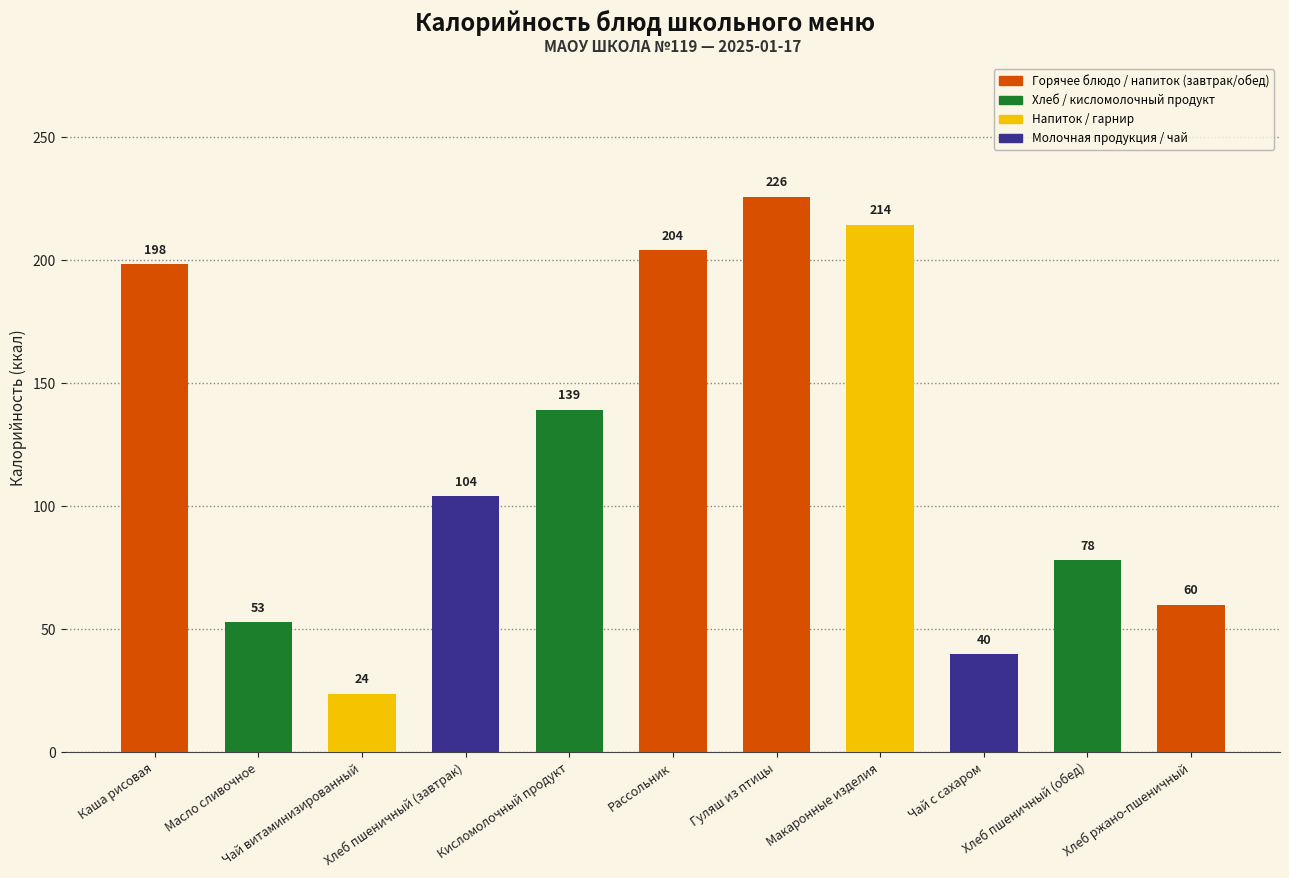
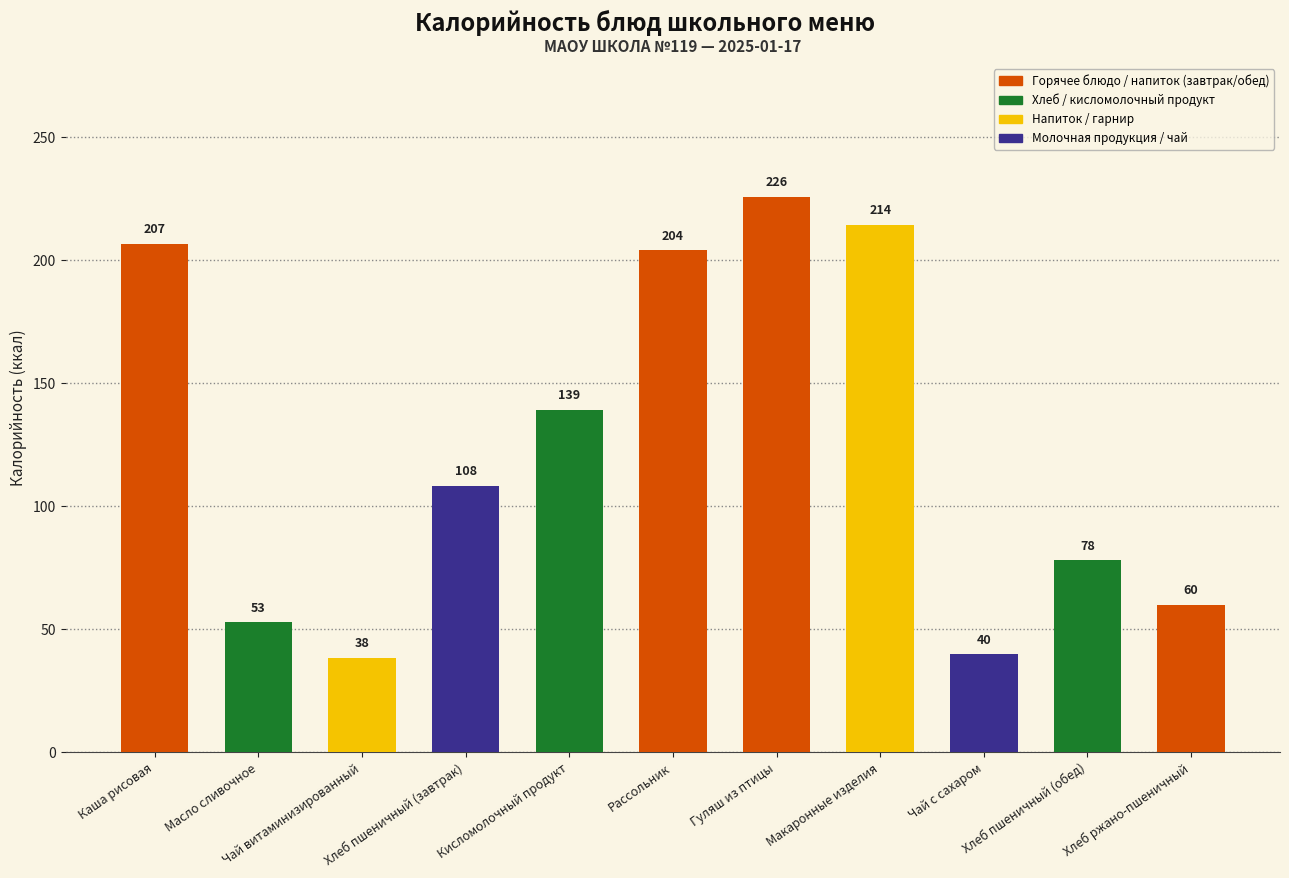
Каша рисовая: 198 -> 207
Чай витаминизированный: 24 -> 38
Хлеб пшеничный (завтрак): 104 -> 108
